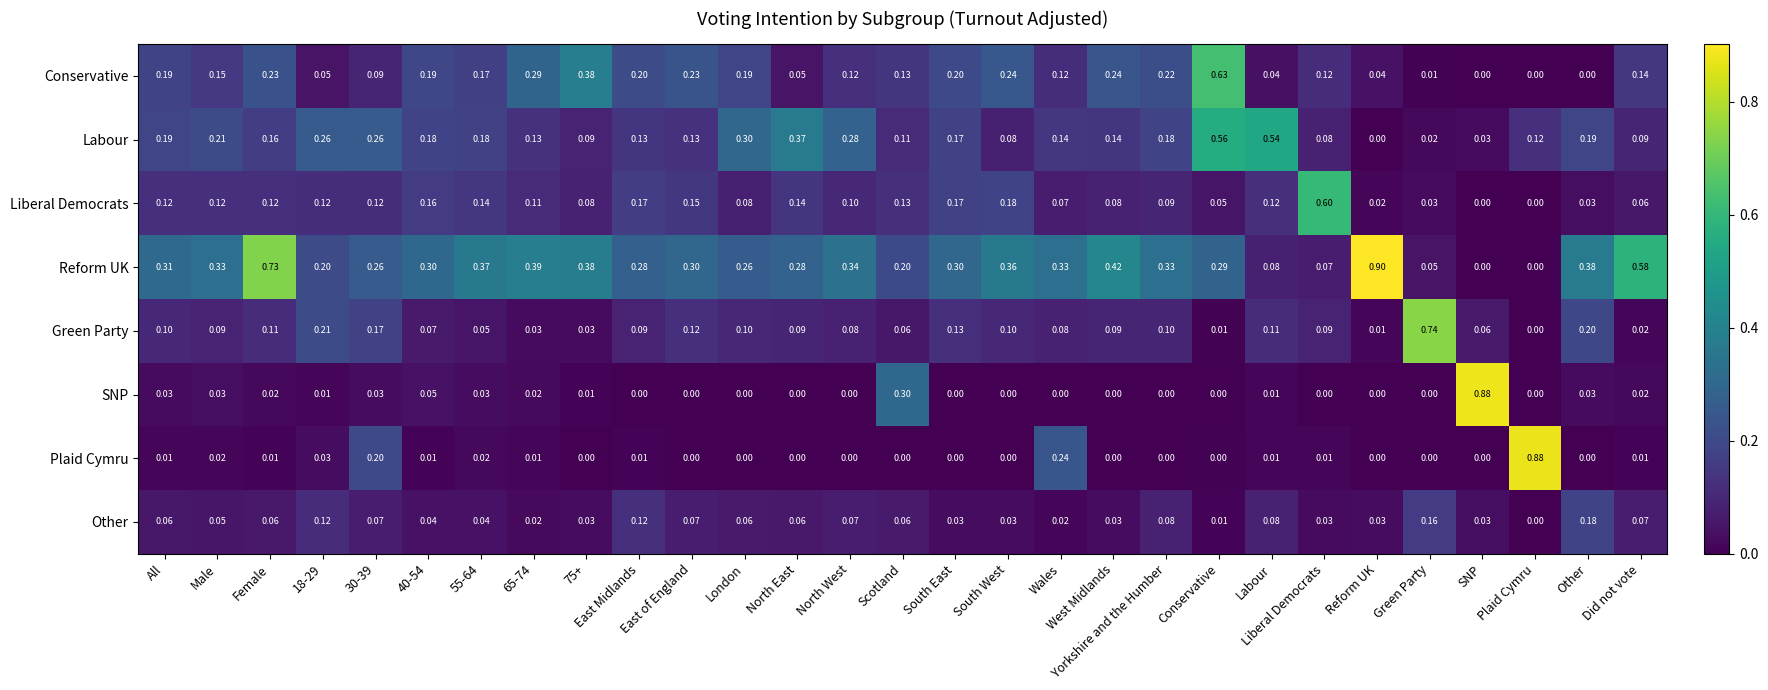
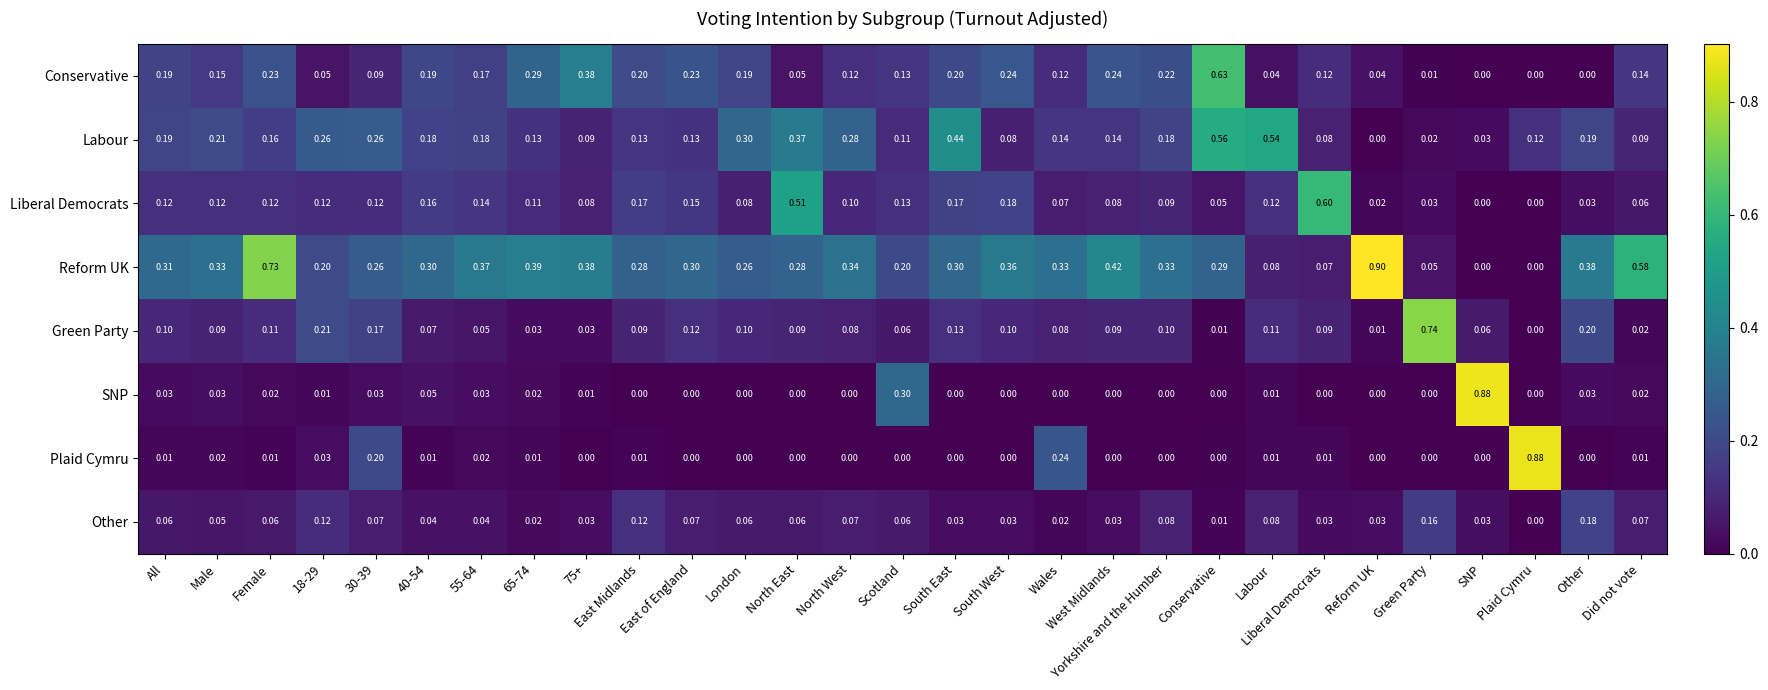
Labour, South East: 0.17 -> 0.44
Liberal Democrats, North East: 0.14 -> 0.51
